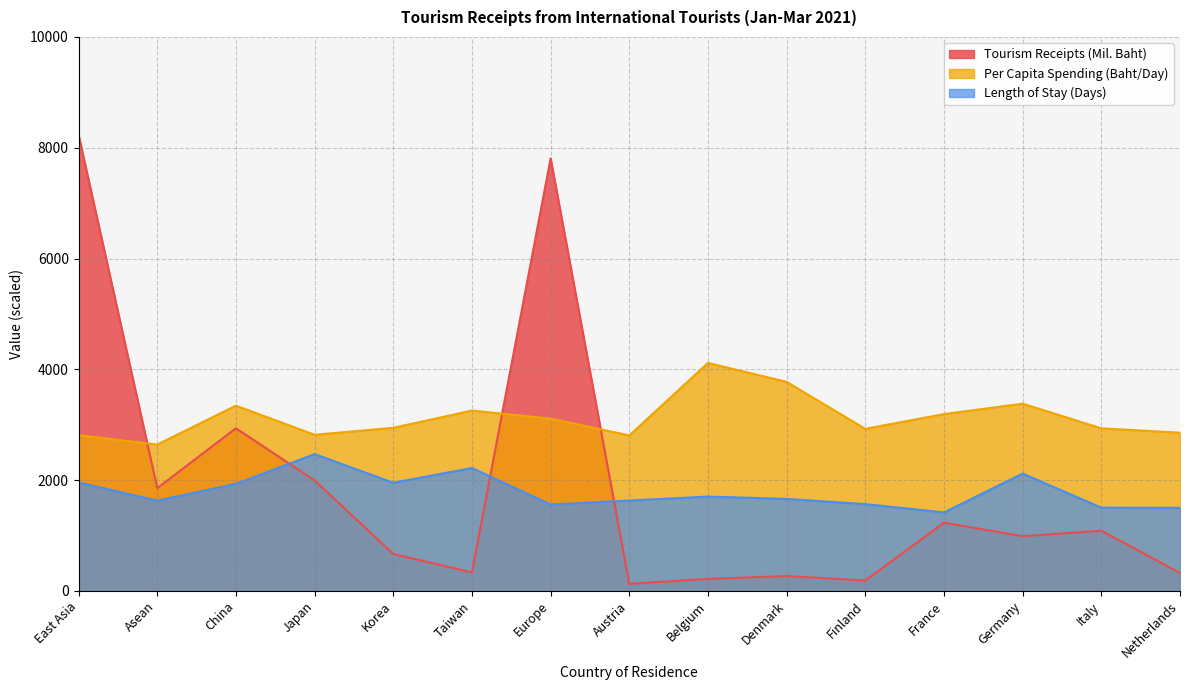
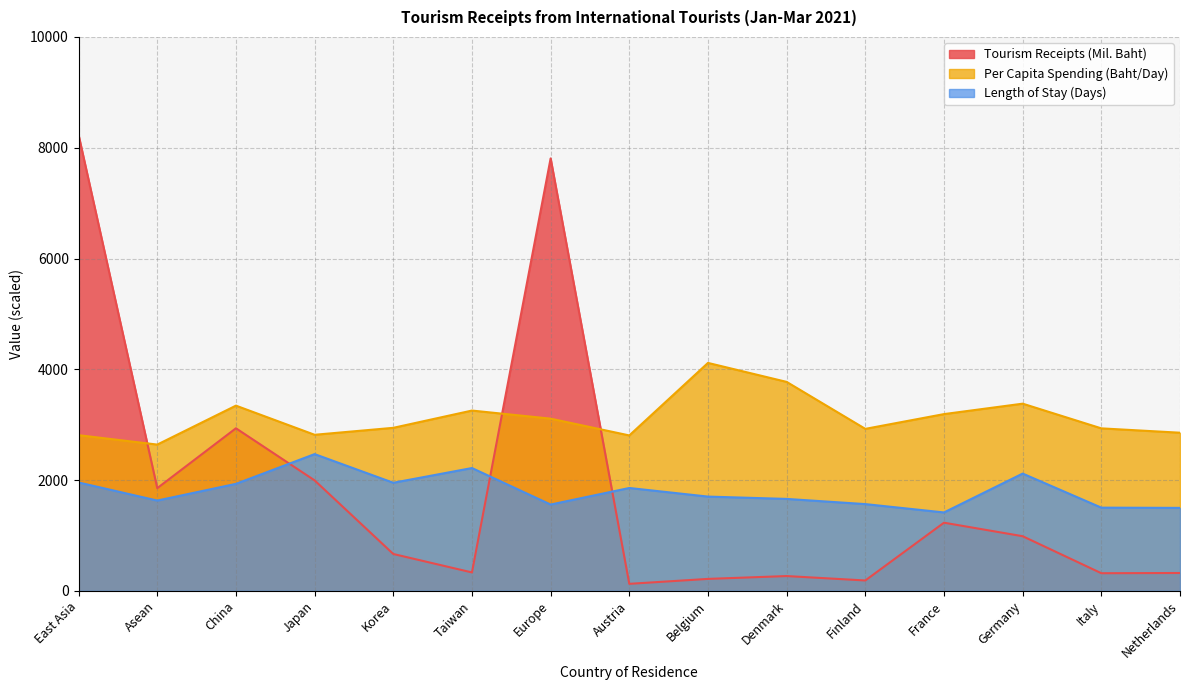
Length of Stay (Days), Austria: 1600 -> 1900
Tourism Receipts (Mil. Baht), Italy: 1100 -> 300
